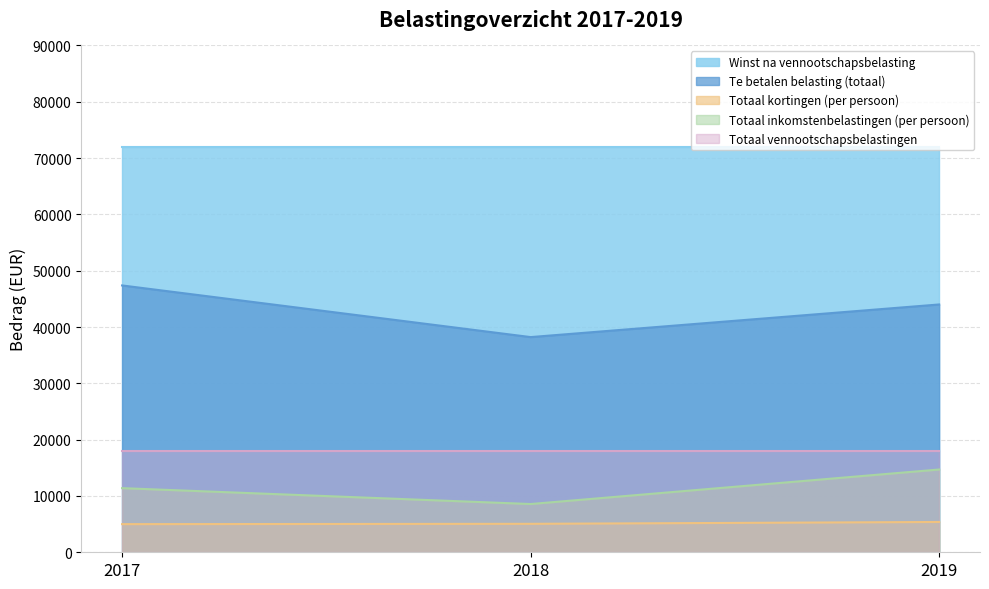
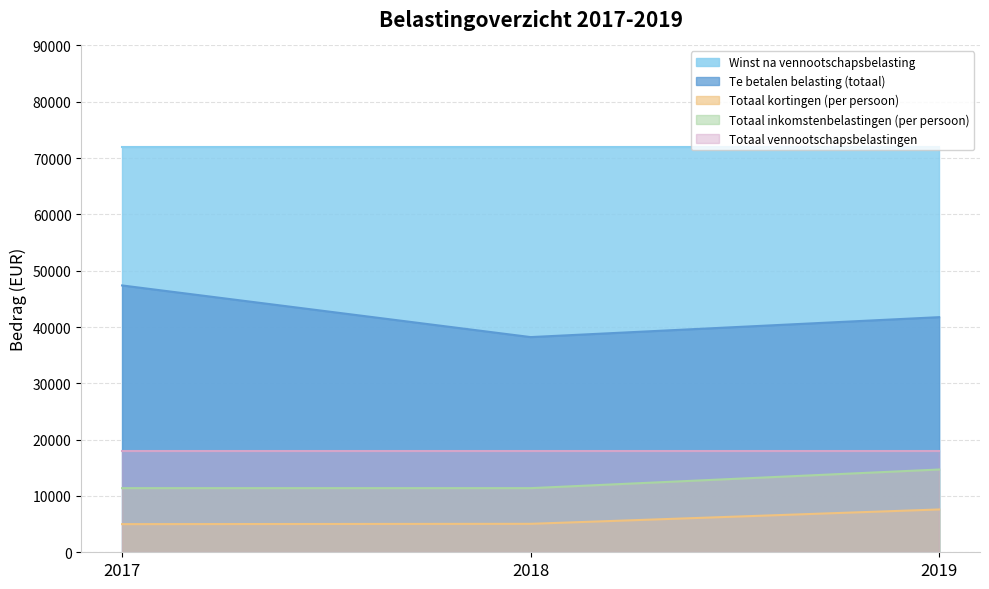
Totaal inkomstenbelastingen (per persoon), 2018: 9000 -> 11000
Te betalen belasting (totaal), 2019: 44000 -> 42000
Totaal kortingen (per persoon), 2019: 5000 -> 8000
